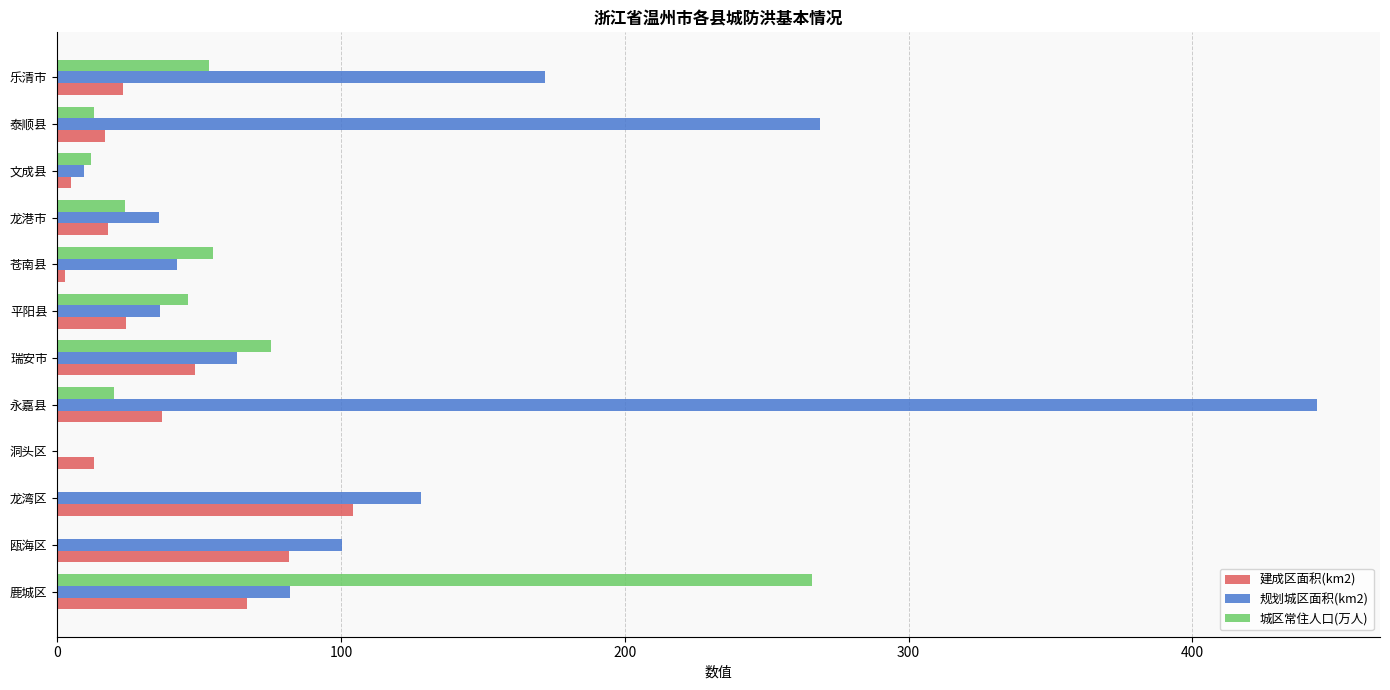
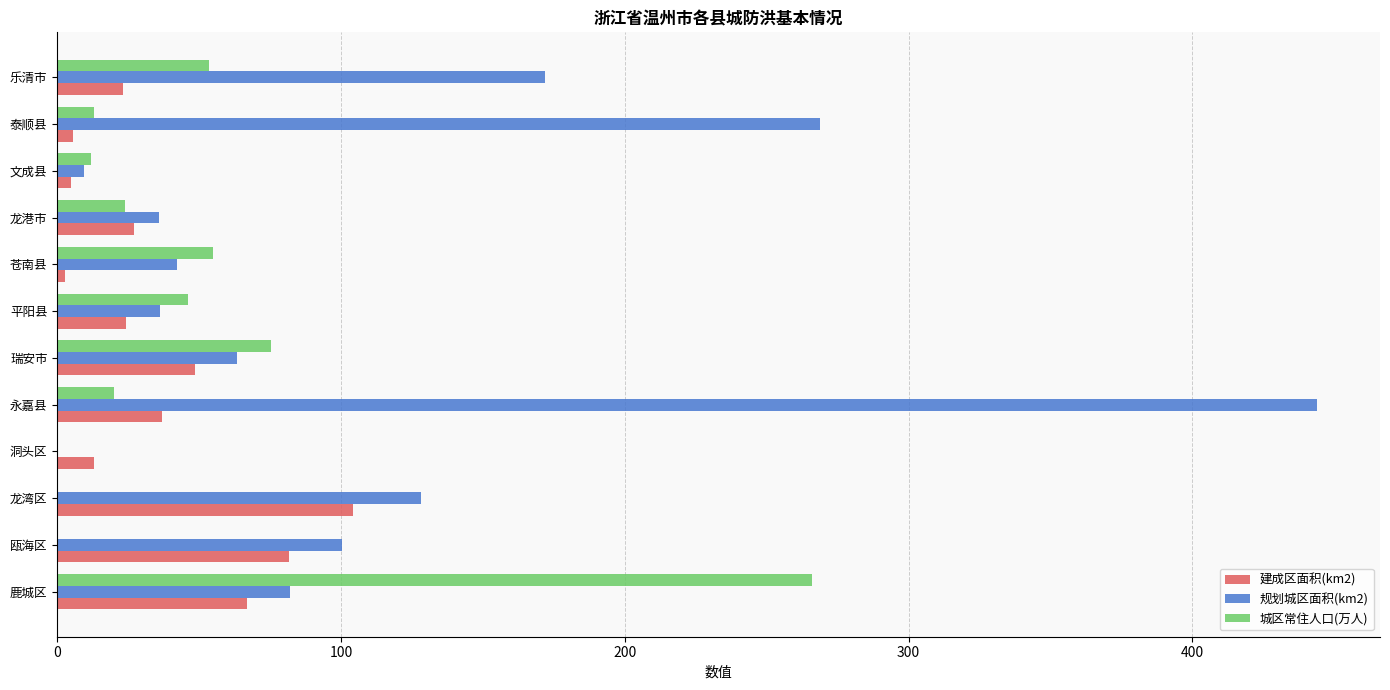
建成区面积(km2), 泰顺县: 17 -> 6
建成区面积(km2), 龙港市: 18 -> 27
